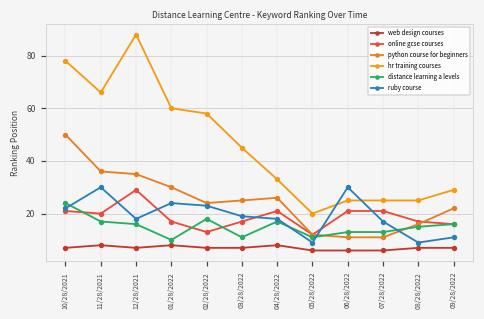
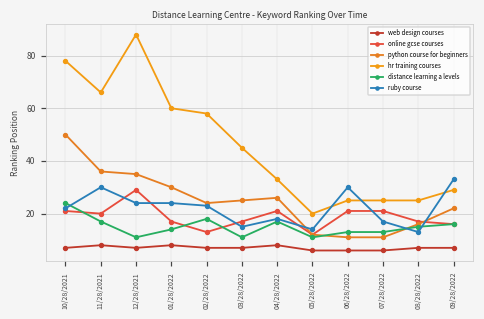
distance learning a levels, 12/28/2021: 16 -> 11
ruby course, 12/28/2021: 18 -> 24
distance learning a levels, 01/28/2022: 10 -> 14
ruby course, 03/28/2022: 19 -> 15
ruby course, 05/28/2022: 9 -> 14
ruby course, 08/28/2022: 9 -> 13
ruby course, 09/28/2022: 11 -> 33
